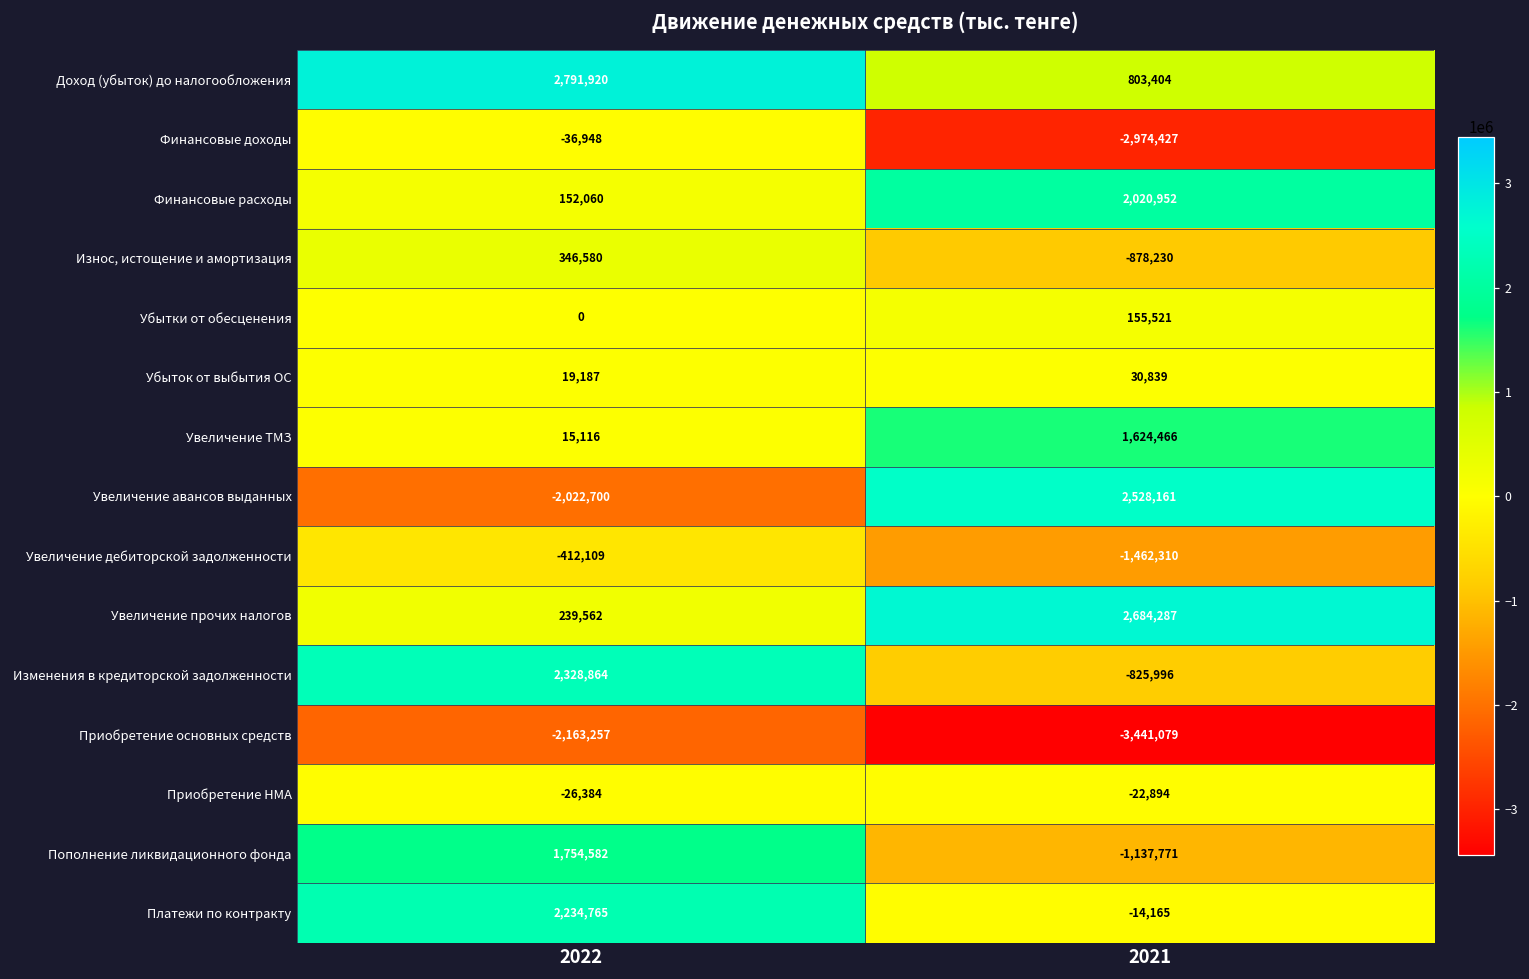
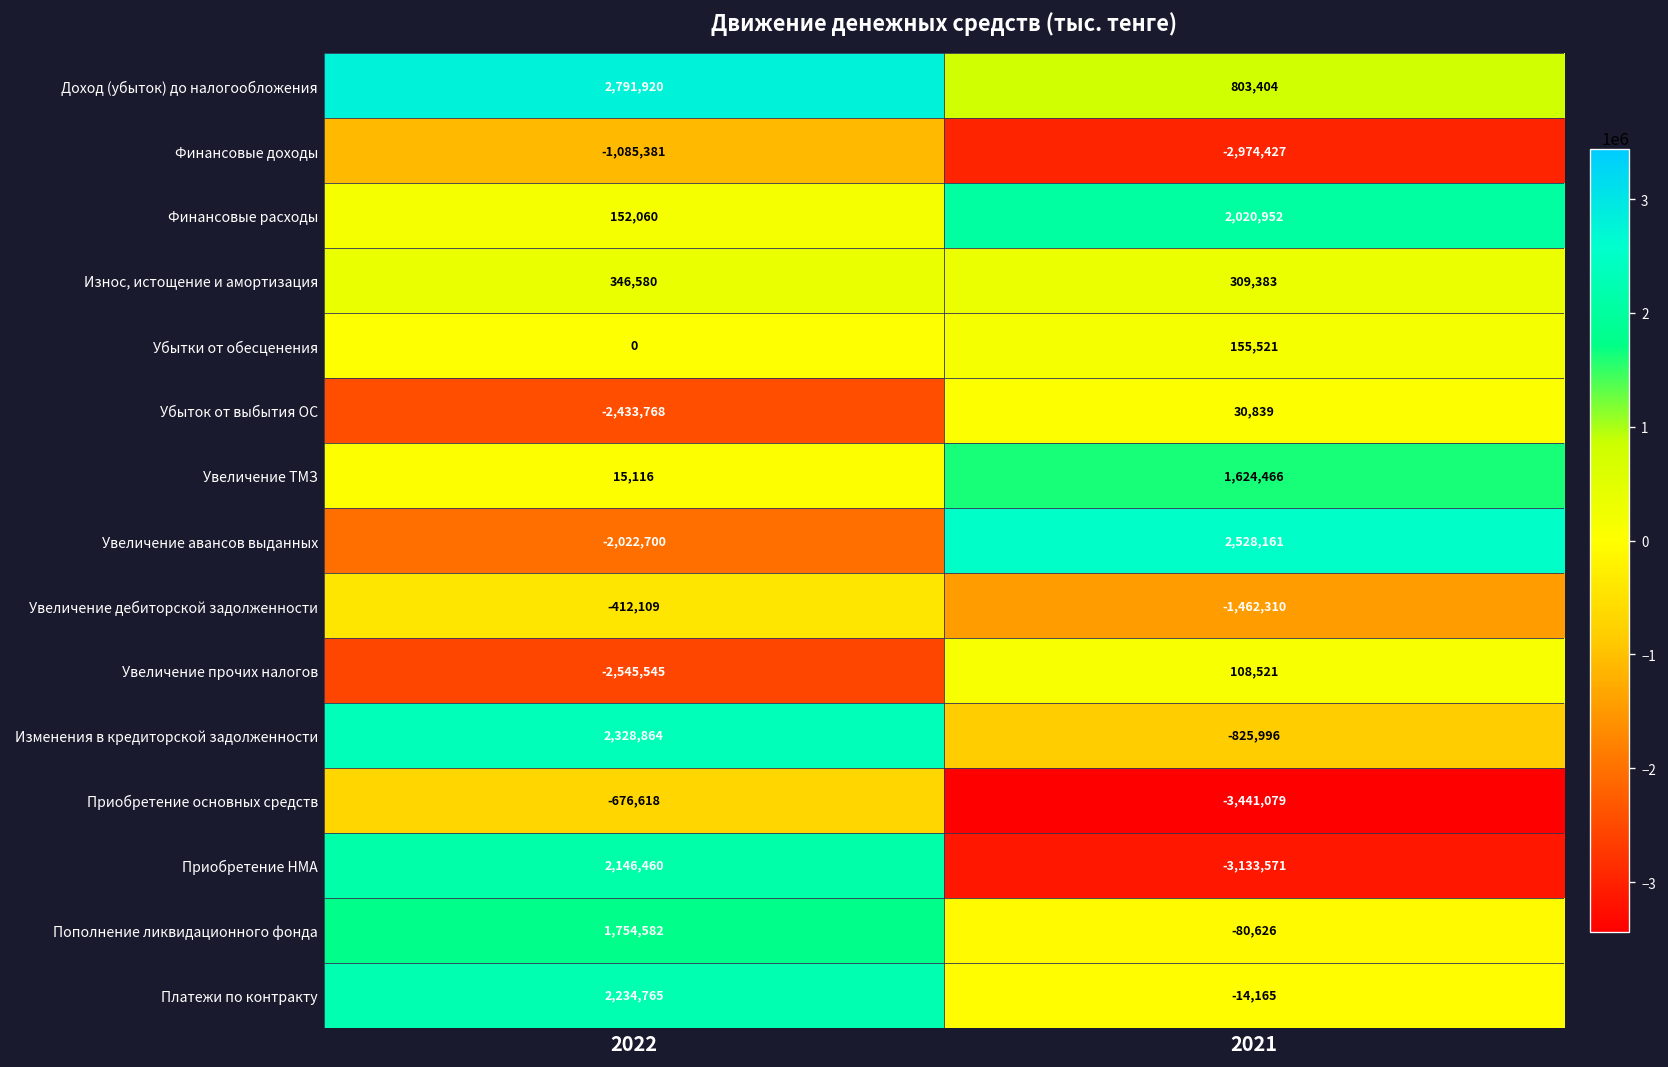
Финансовые доходы, 2022: -36,948 -> -1,085,381
Износ, истощение и амортизация, 2021: -878,230 -> 309,383
Убыток от выбытия ОС, 2022: 19,187 -> -2,433,768
Увеличение прочих налогов, 2022: 239,562 -> -2,545,545
Увеличение прочих налогов, 2021: 2,684,287 -> 108,521
Приобретение основных средств, 2022: -2,163,257 -> -676,618
Приобретение НМА, 2022: -26,384 -> 2,146,460
Приобретение НМА, 2021: -22,894 -> -3,133,571
Пополнение ликвидационного фонда, 2021: -1,137,771 -> -80,626
